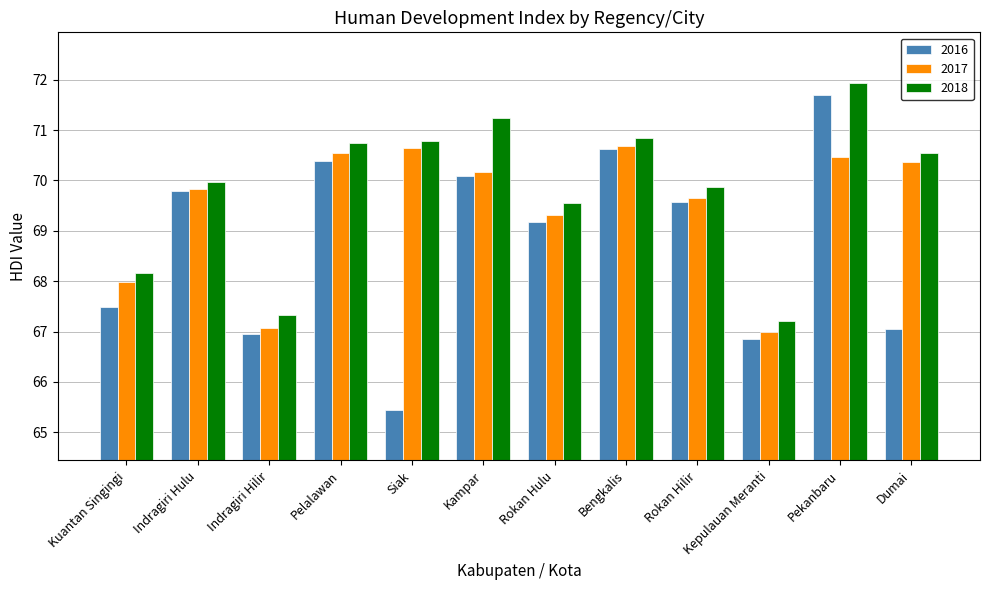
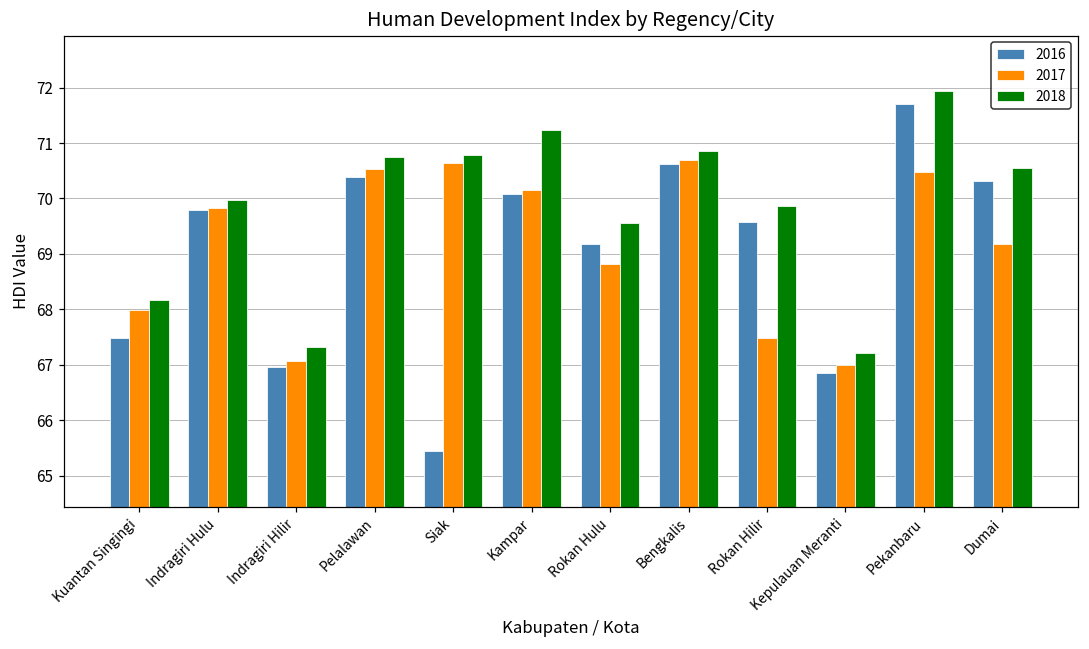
2017, Rokan Hulu: 69.3 -> 68.8
2017, Rokan Hilir: 69.7 -> 67.5
2016, Dumai: 67.1 -> 70.3
2017, Dumai: 70.4 -> 69.2
